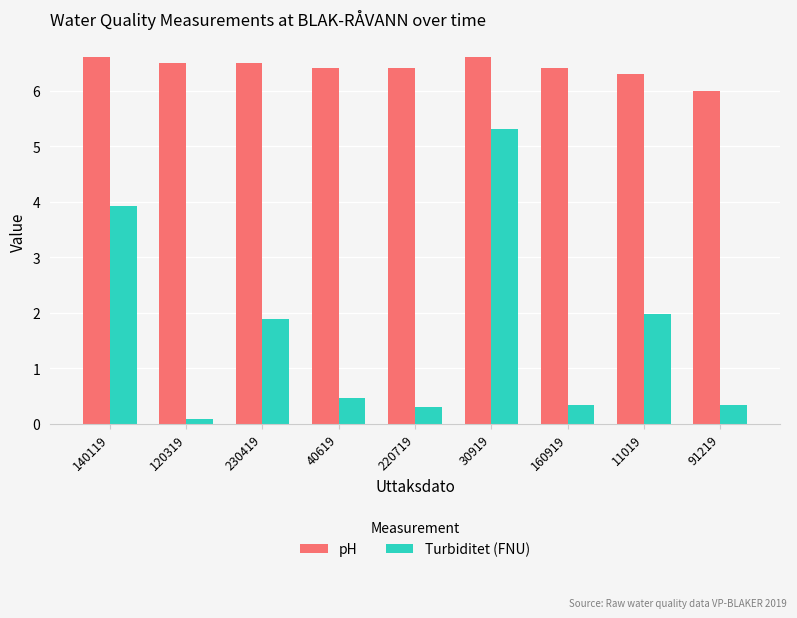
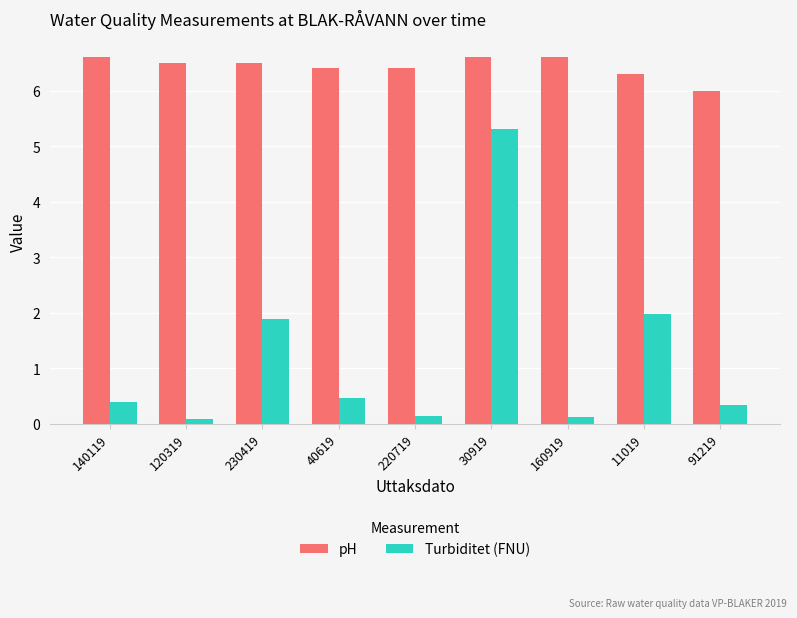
Turbiditet (FNU), 140119: 3.9 -> 0.4
Turbiditet (FNU), 220719: 0.3 -> 0.1
pH, 160919: 6.4 -> 6.6
Turbiditet (FNU), 160919: 0.3 -> 0.1
